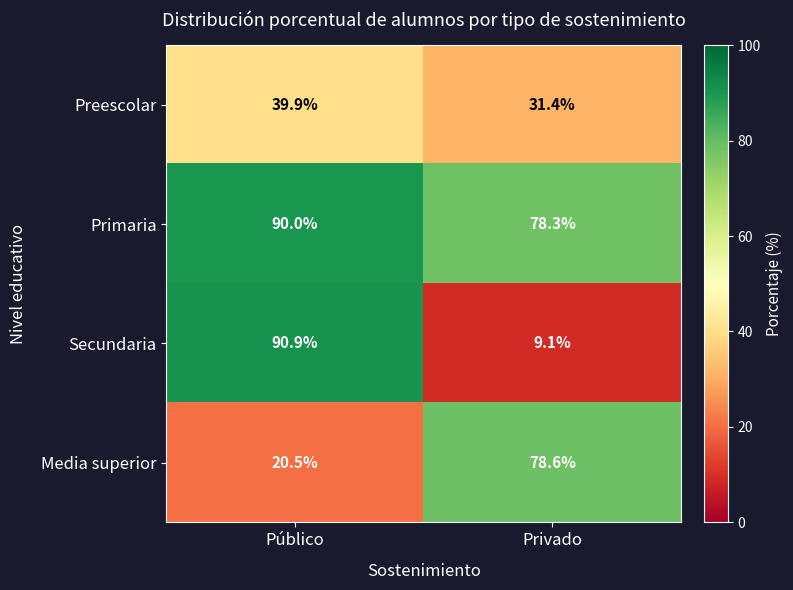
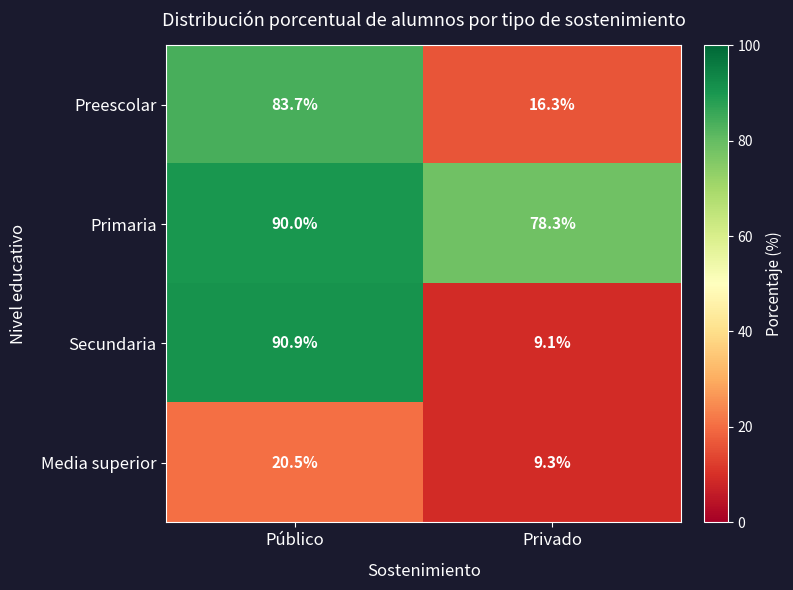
Preescolar, Público: 39.9% -> 83.7%
Preescolar, Privado: 31.4% -> 16.3%
Media superior, Privado: 78.6% -> 9.3%
